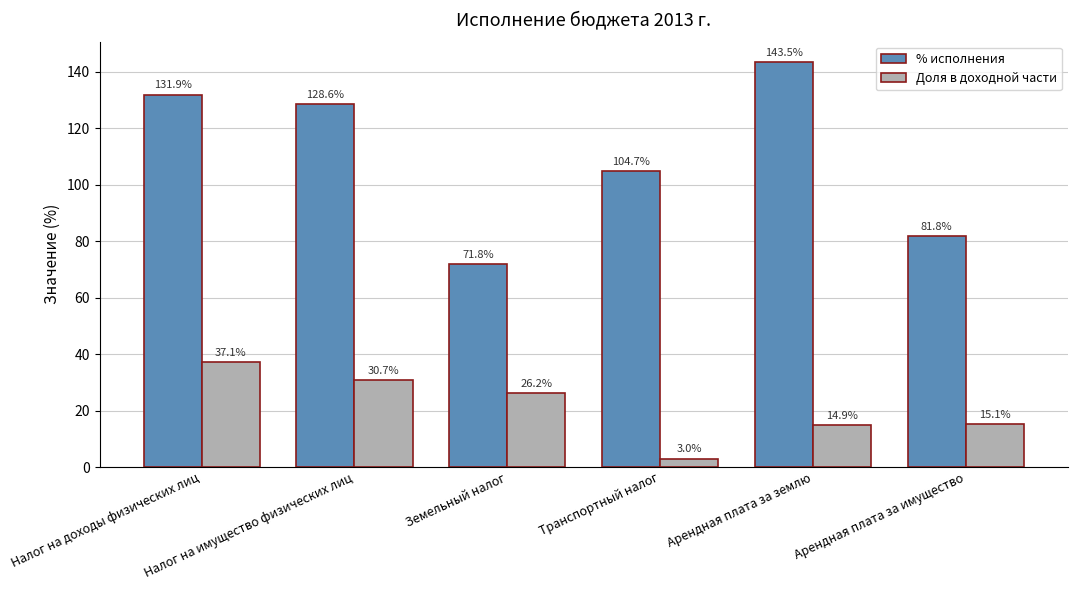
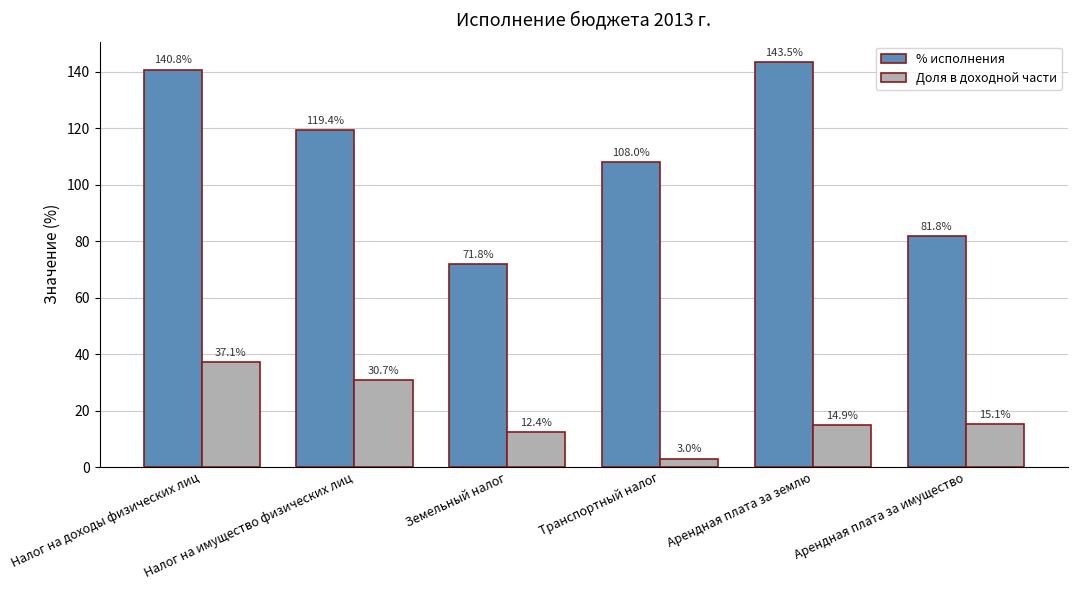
% исполнения, Налог на доходы физических лиц: 131.9% -> 140.8%
% исполнения, Налог на имущество физических лиц: 128.6% -> 119.4%
Доля в доходной части, Земельный налог: 26.2% -> 12.4%
% исполнения, Транспортный налог: 104.7% -> 108.0%
